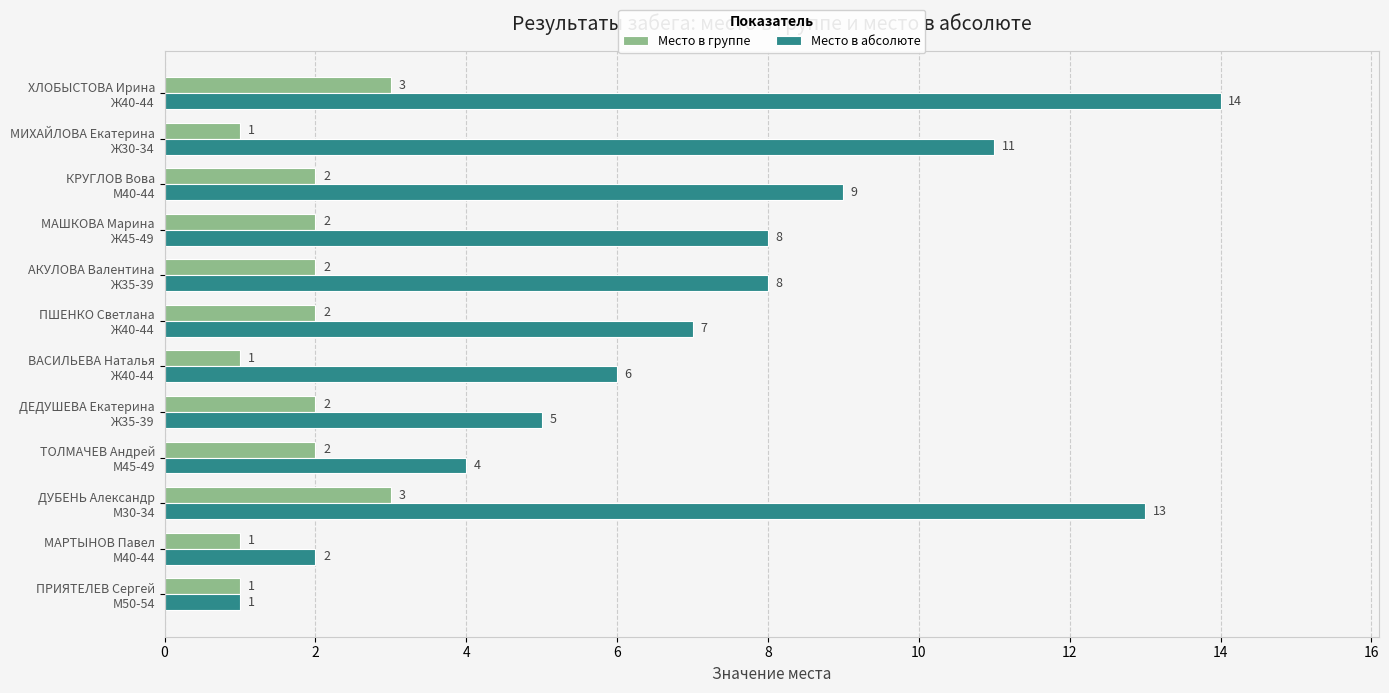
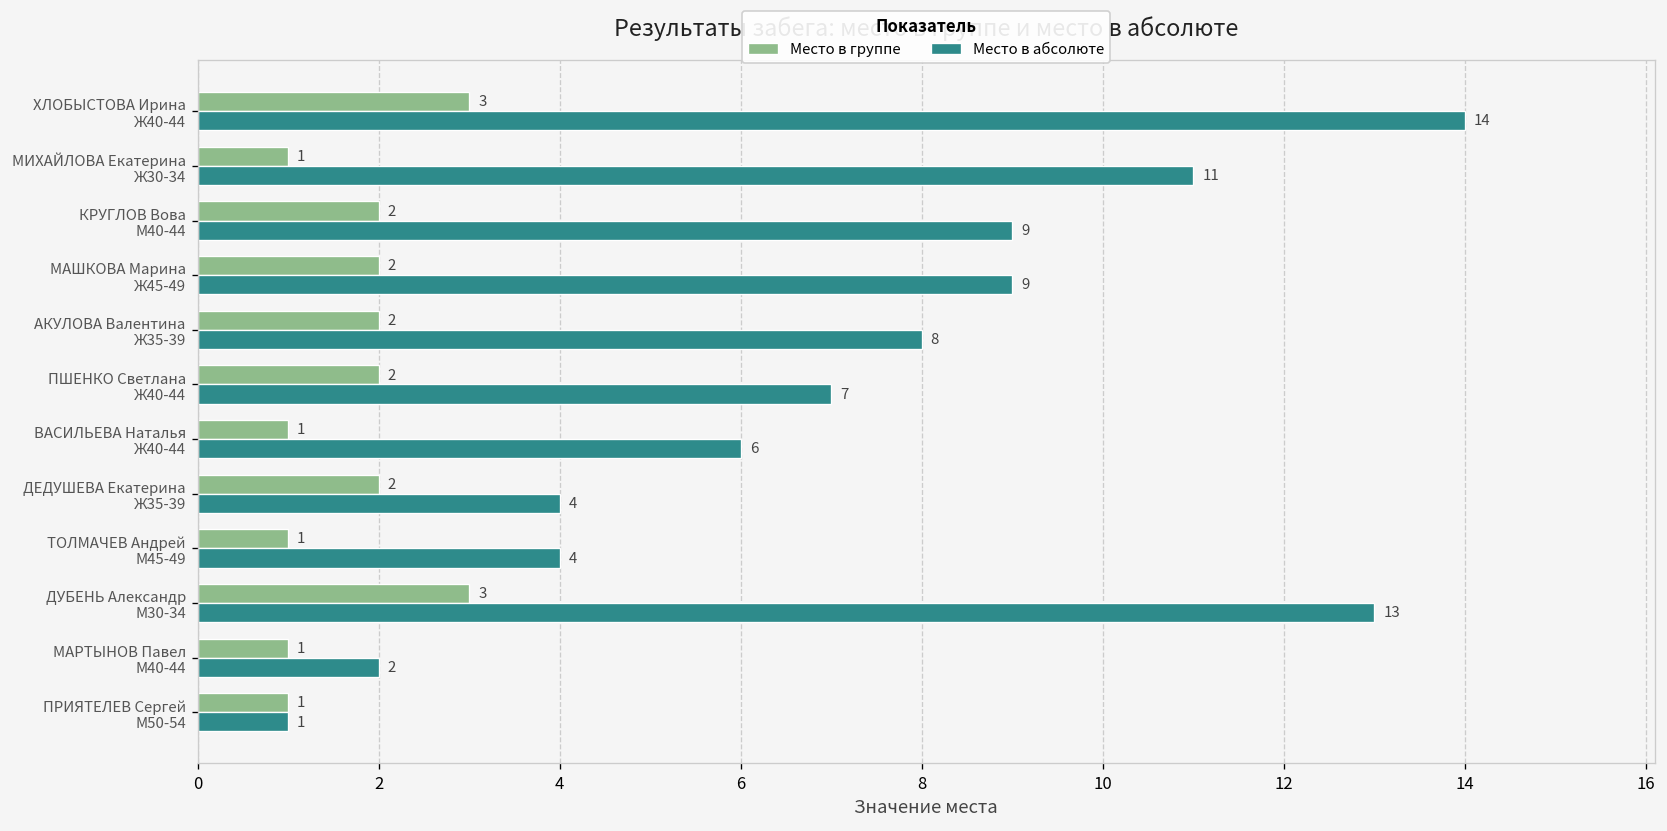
Место в абсолюте, МАШКОВА Марина Ж45-49: 8 -> 9
Место в абсолюте, ДЕДУШЕВА Екатерина Ж35-39: 5 -> 4
Место в группе, ТОЛМАЧЕВ Андрей М45-49: 2 -> 1
